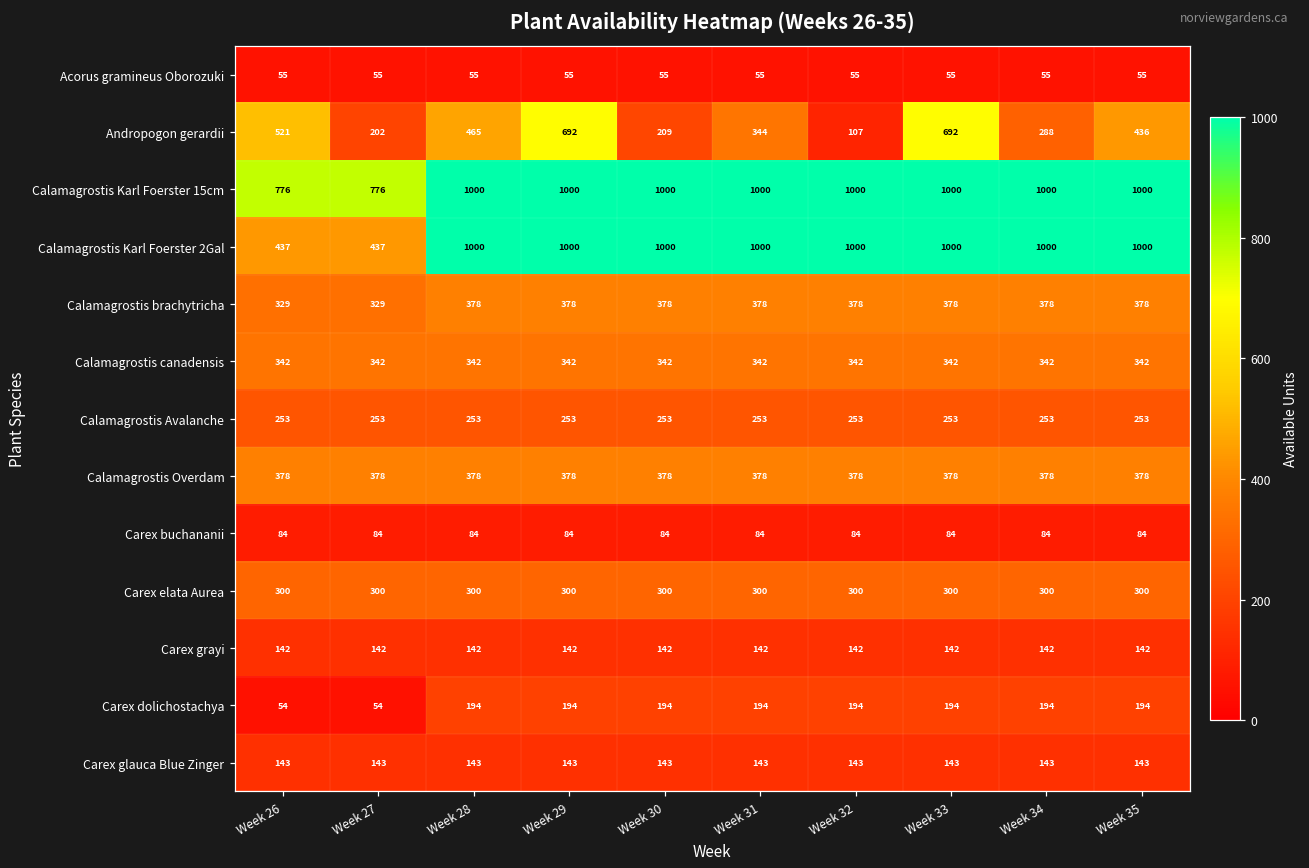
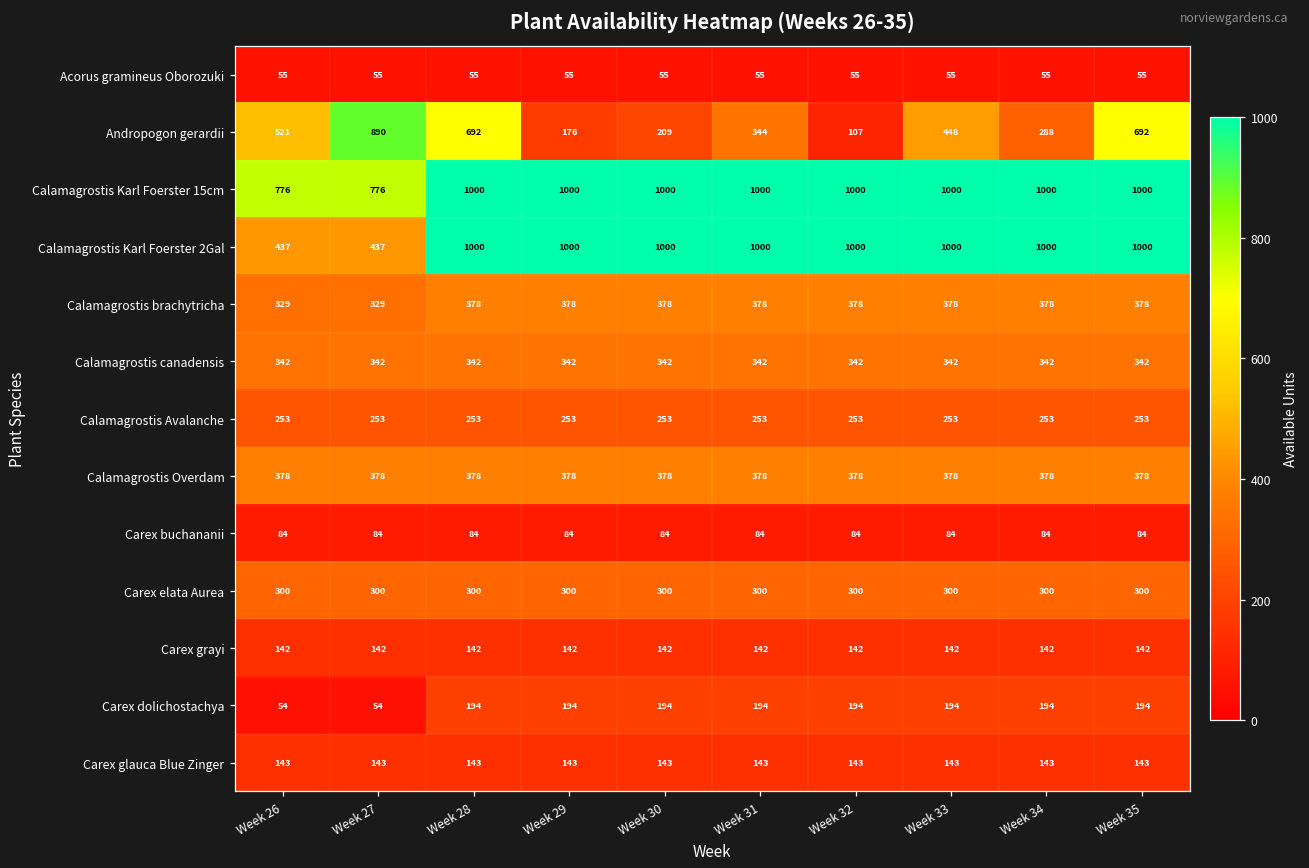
Andropogon gerardii, Week 27: 202 -> 890
Andropogon gerardii, Week 28: 465 -> 692
Andropogon gerardii, Week 29: 692 -> 176
Andropogon gerardii, Week 33: 692 -> 448
Andropogon gerardii, Week 35: 436 -> 692
